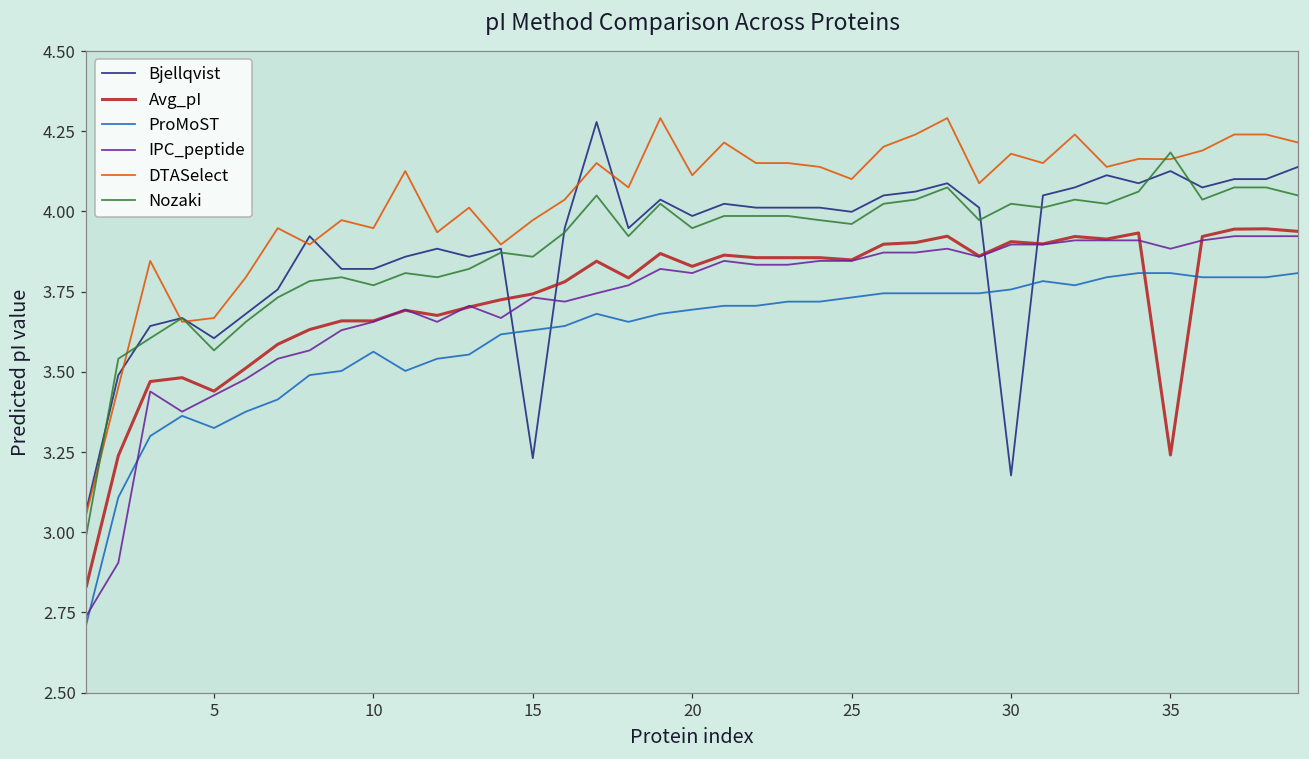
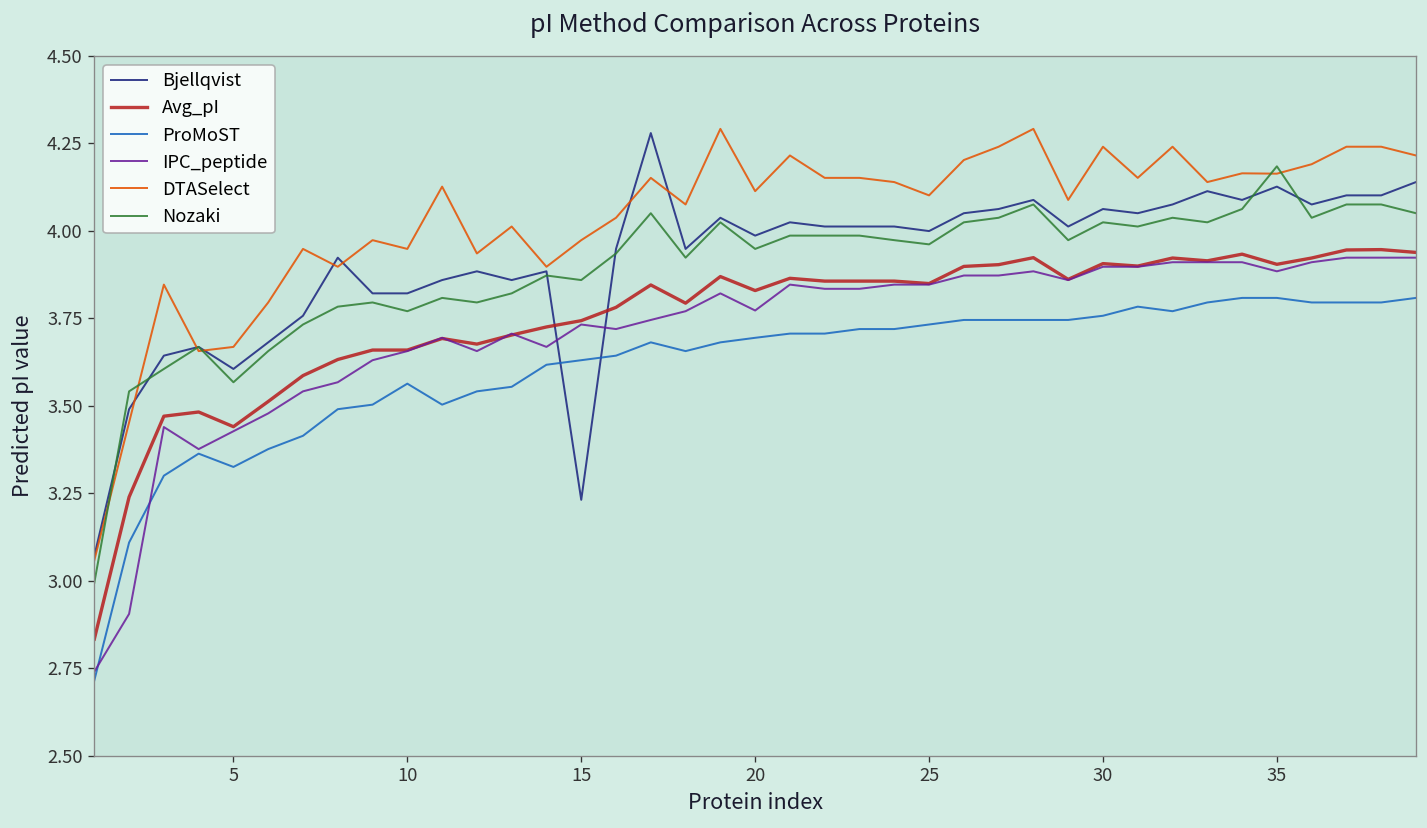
IPC_peptide, 20: 3.81 -> 3.77
Bjellqvist, 30: 3.18 -> 4.06
DTASelect, 30: 4.18 -> 4.24
Avg_pI, 35: 3.24 -> 3.90
